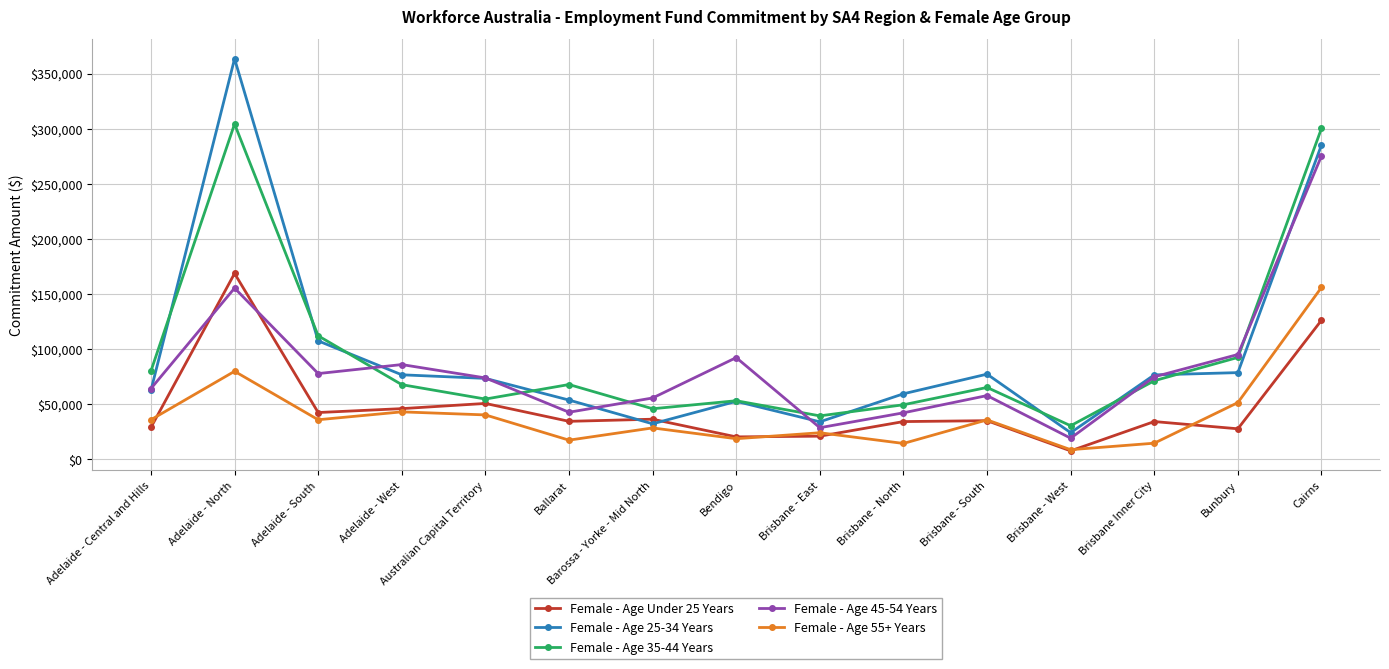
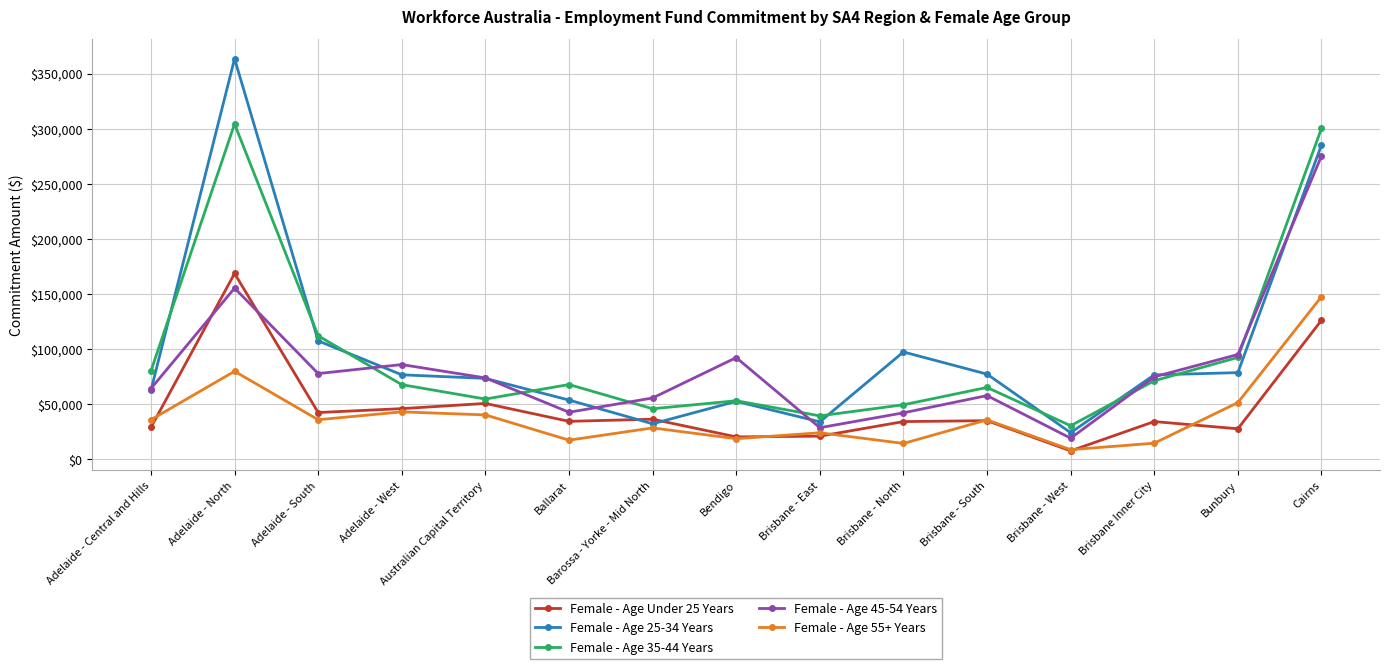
Female - Age 25-34 Years, Brisbane - North: $60,000 -> $98,000
Female - Age 55+ Years, Cairns: $156,000 -> $148,000
